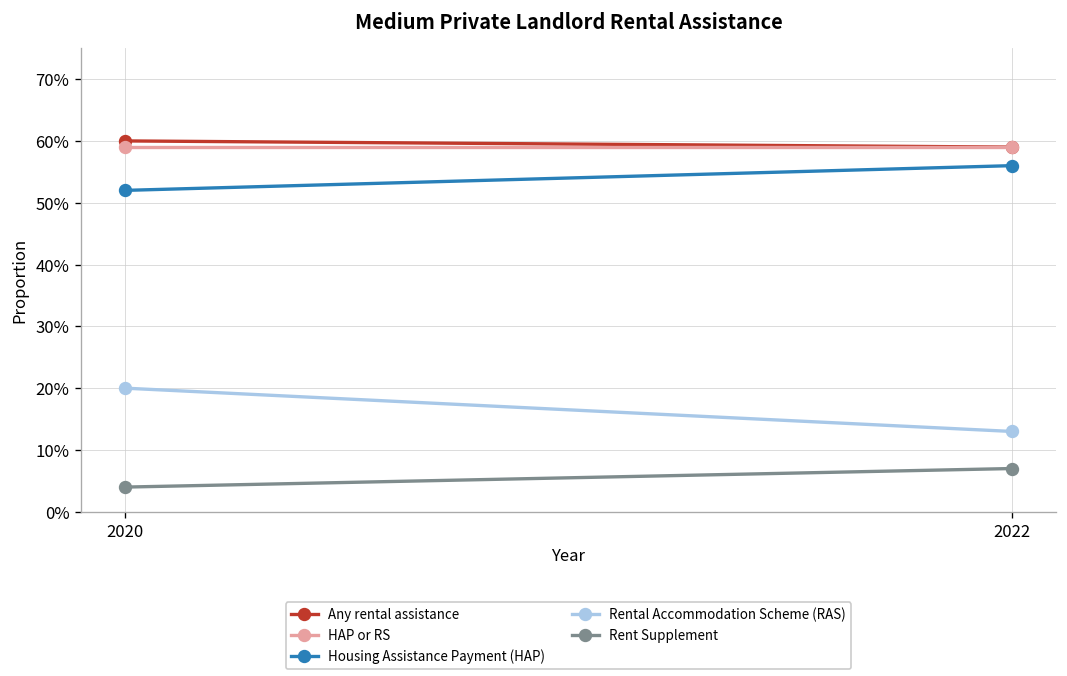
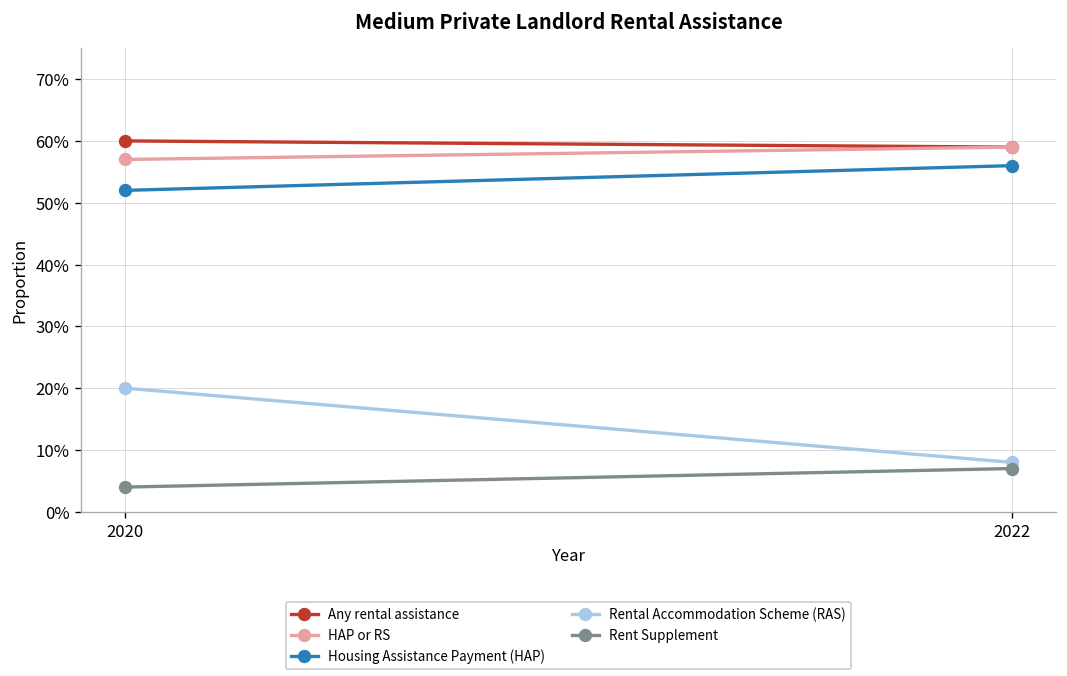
HAP or RS, 2020: 59% -> 57%
Rental Accommodation Scheme (RAS), 2022: 13% -> 8%
